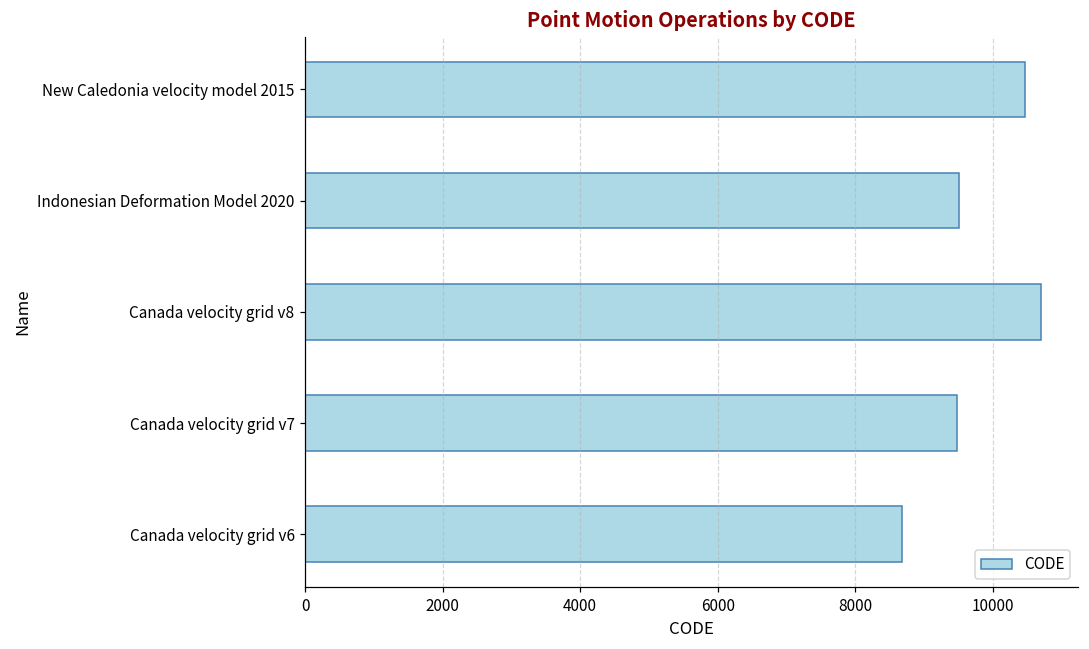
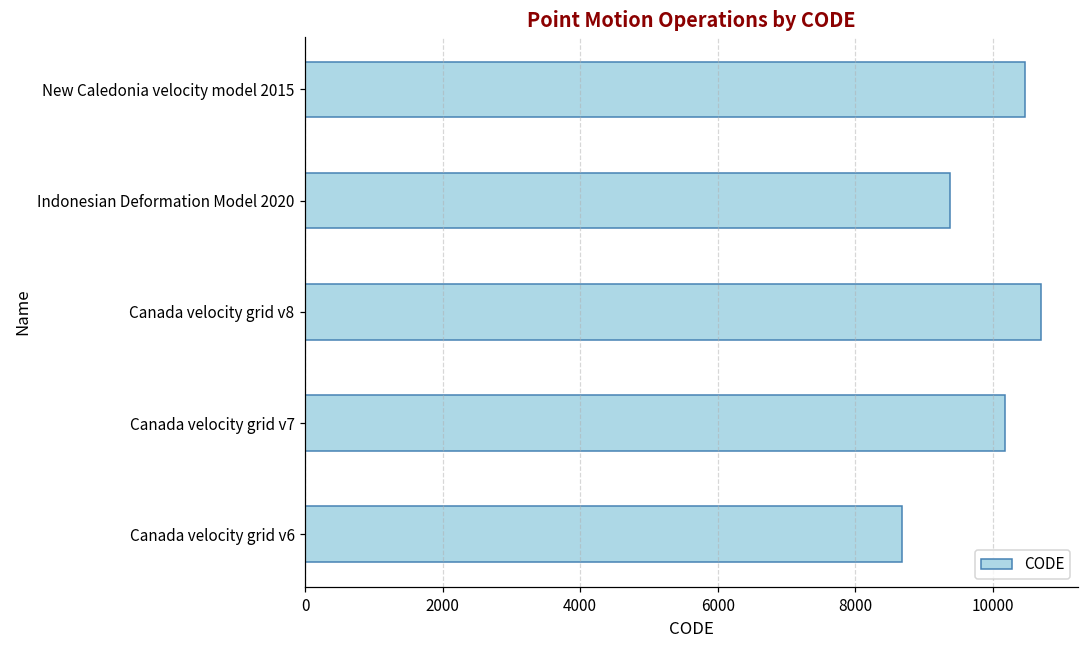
Indonesian Deformation Model 2020: 9500 -> 9400
Canada velocity grid v7: 9500 -> 10200
